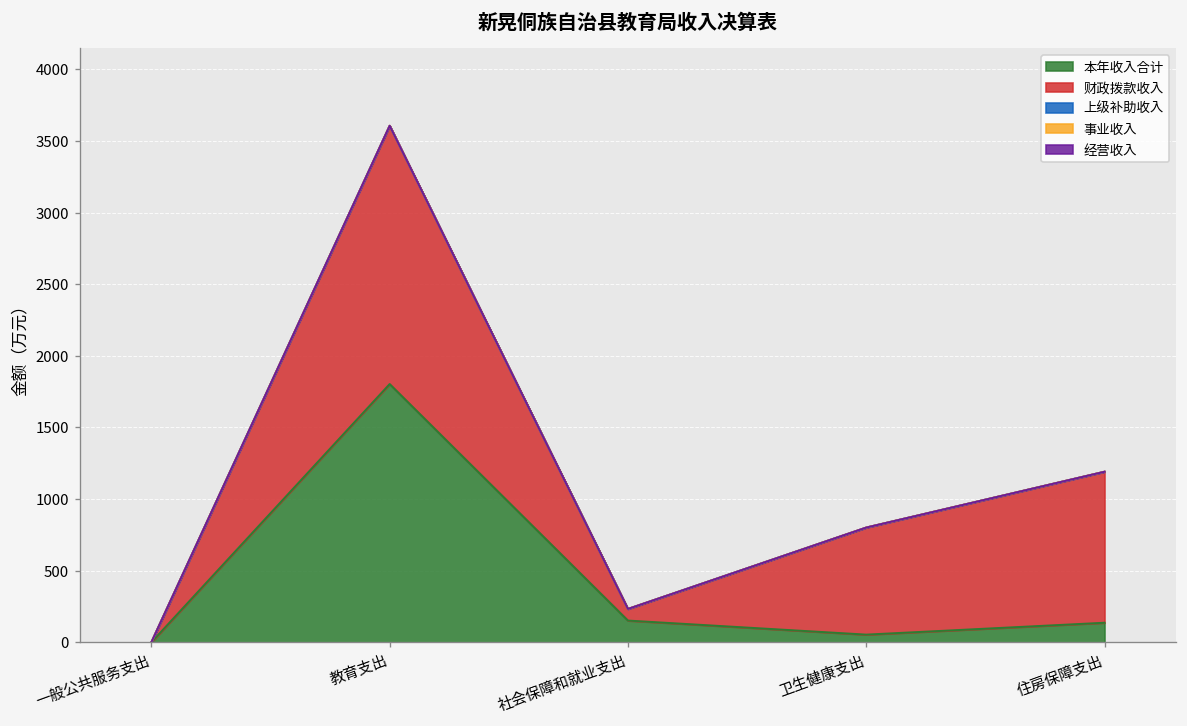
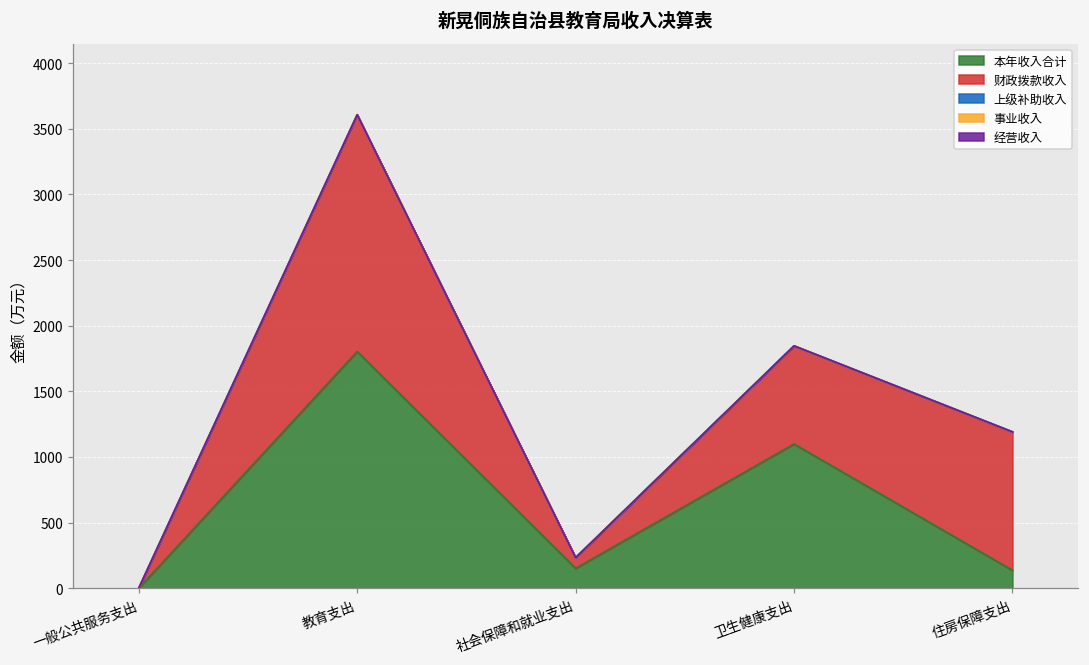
本年收入合计, 卫生健康支出: 50 -> 1100
